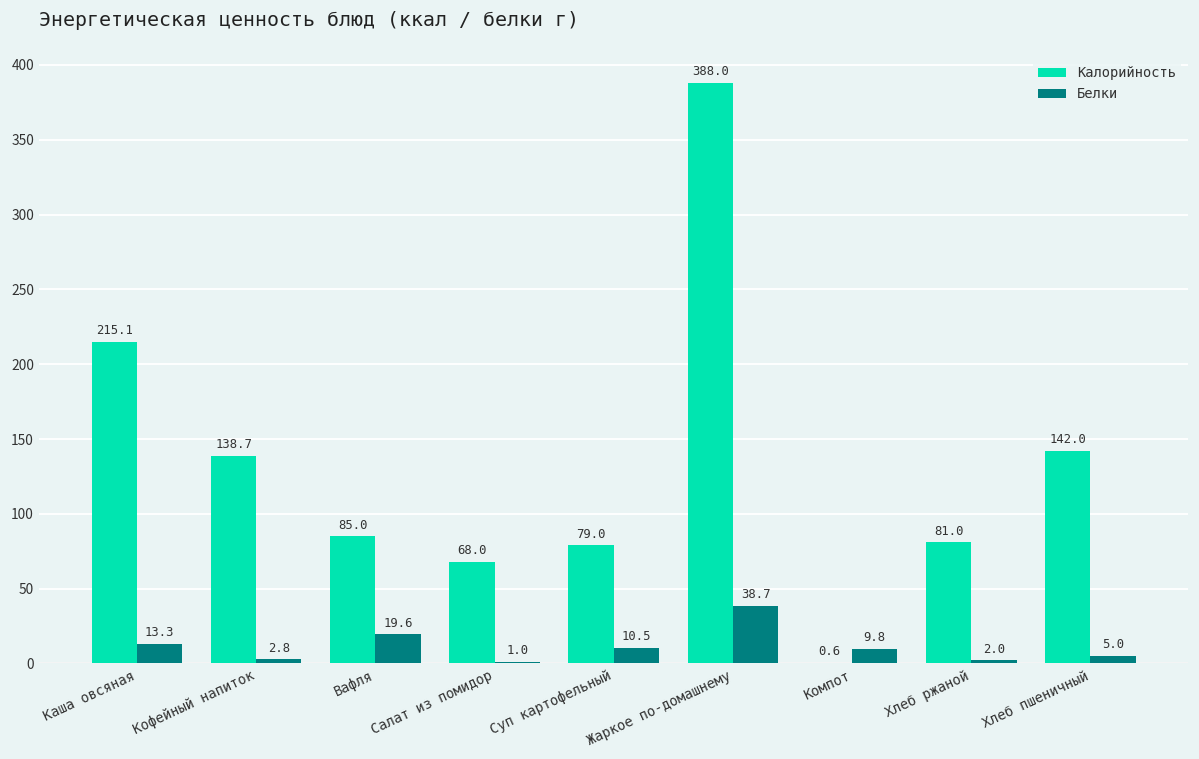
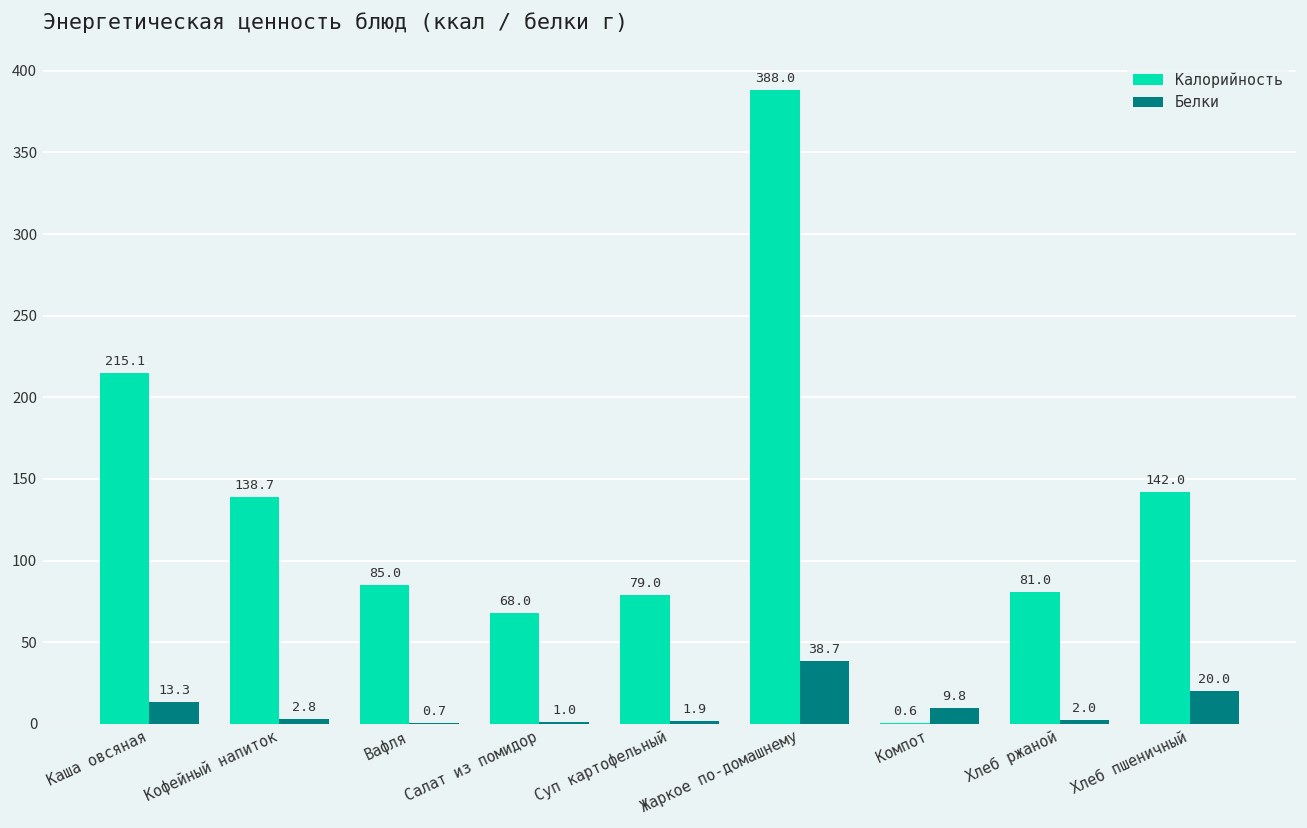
Белки, Вафля: 19.6 -> 0.7
Белки, Суп картофельный: 10.5 -> 1.9
Белки, Хлеб пшеничный: 5.0 -> 20.0
